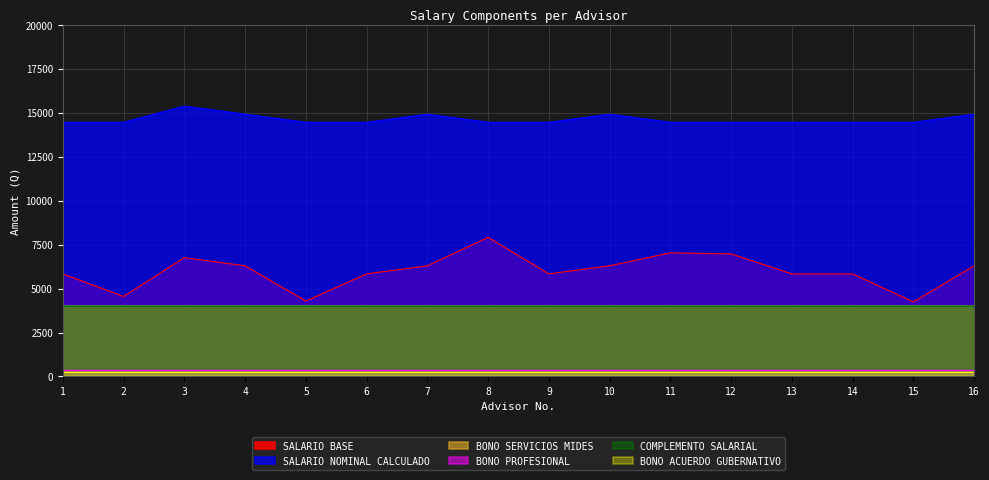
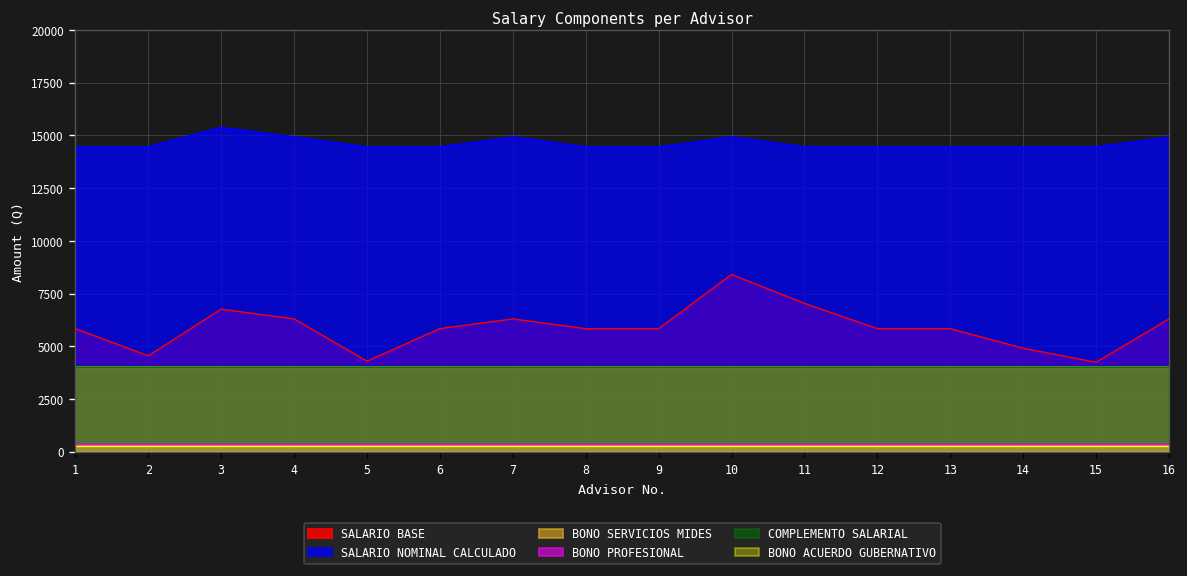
SALARIO BASE, 8: 7900 -> 5800
SALARIO BASE, 10: 6300 -> 8400
SALARIO BASE, 12: 7000 -> 5800
SALARIO BASE, 14: 5800 -> 4900
